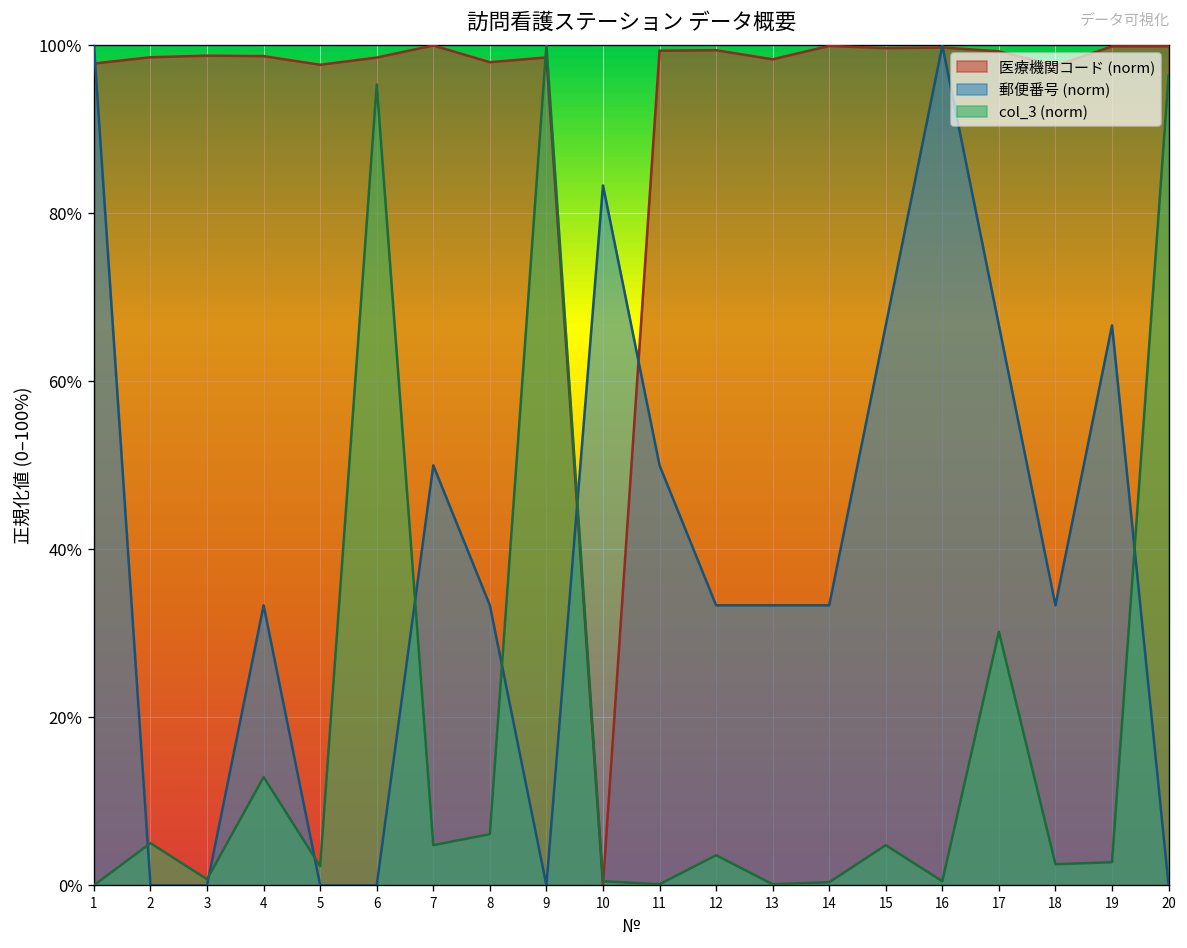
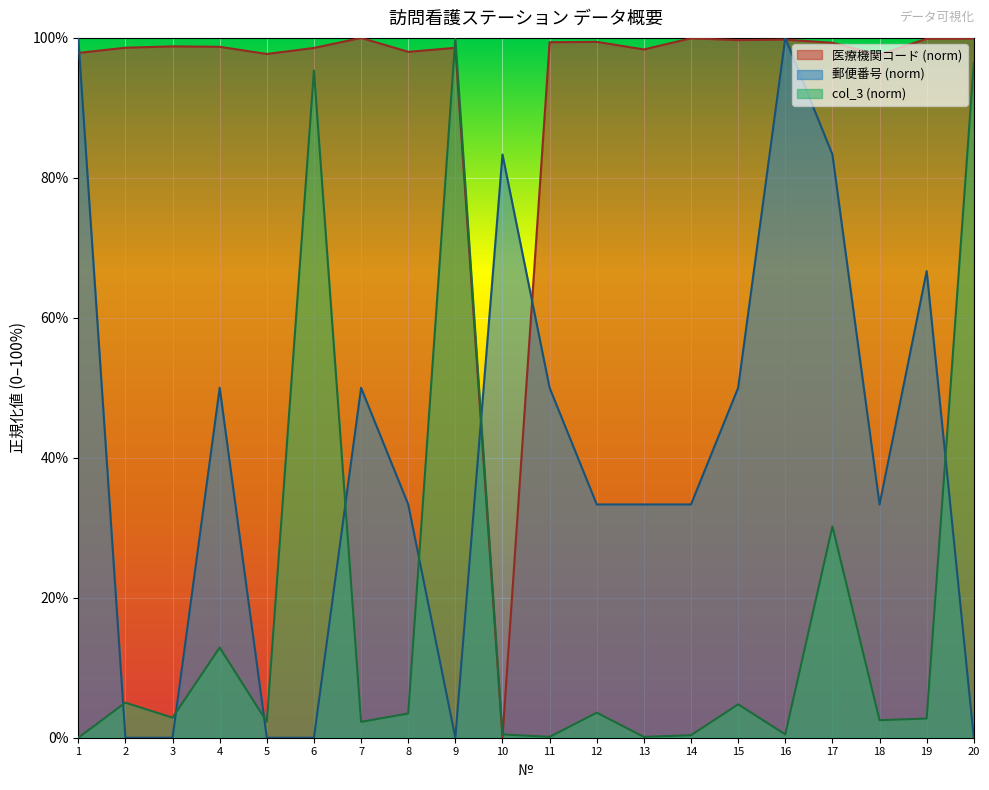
col_3 (norm), 3: 1% -> 3%
郵便番号 (norm), 4: 33% -> 50%
col_3 (norm), 7: 5% -> 2%
col_3 (norm), 8: 6% -> 3%
郵便番号 (norm), 15: 67% -> 50%
郵便番号 (norm), 17: 67% -> 83%
